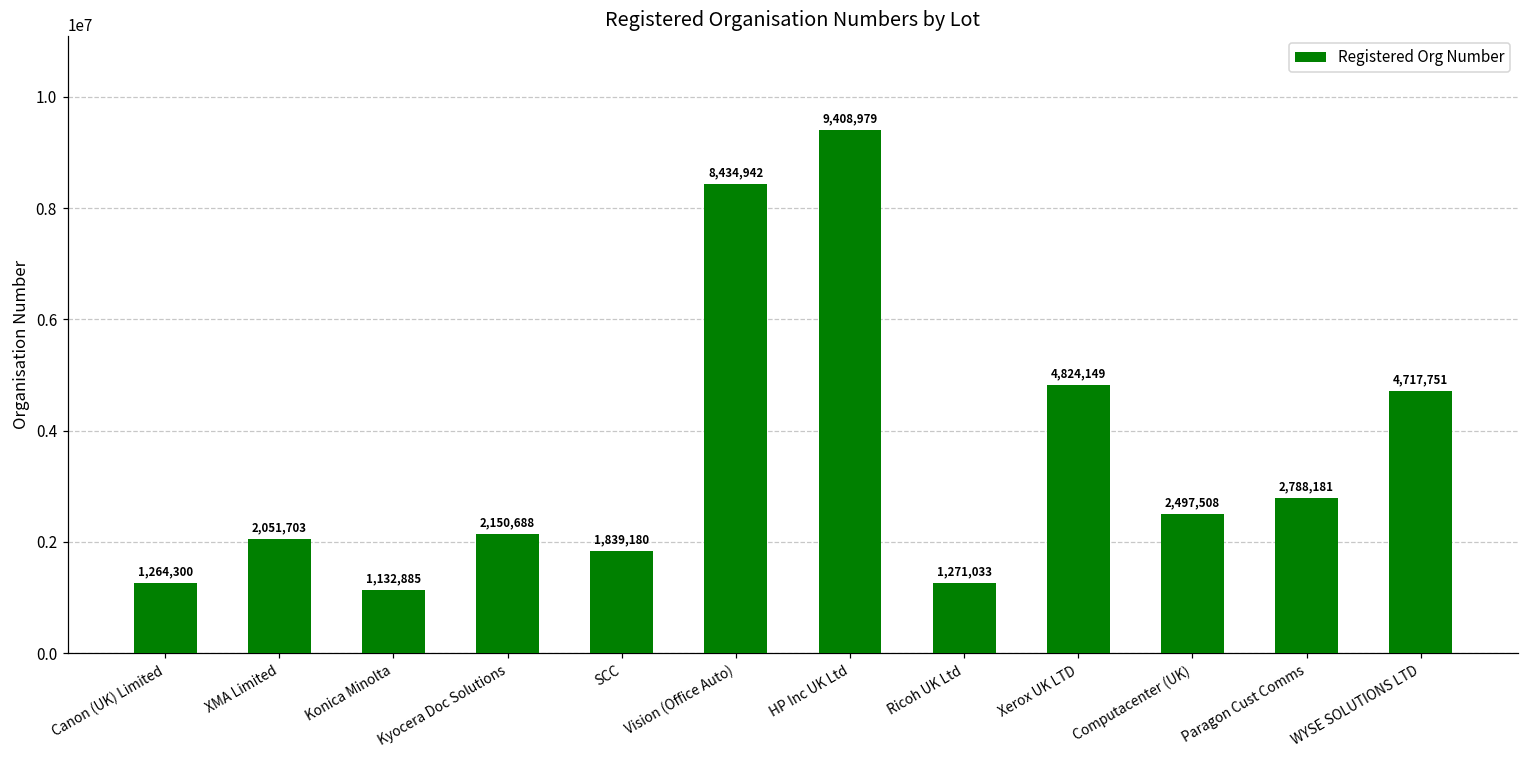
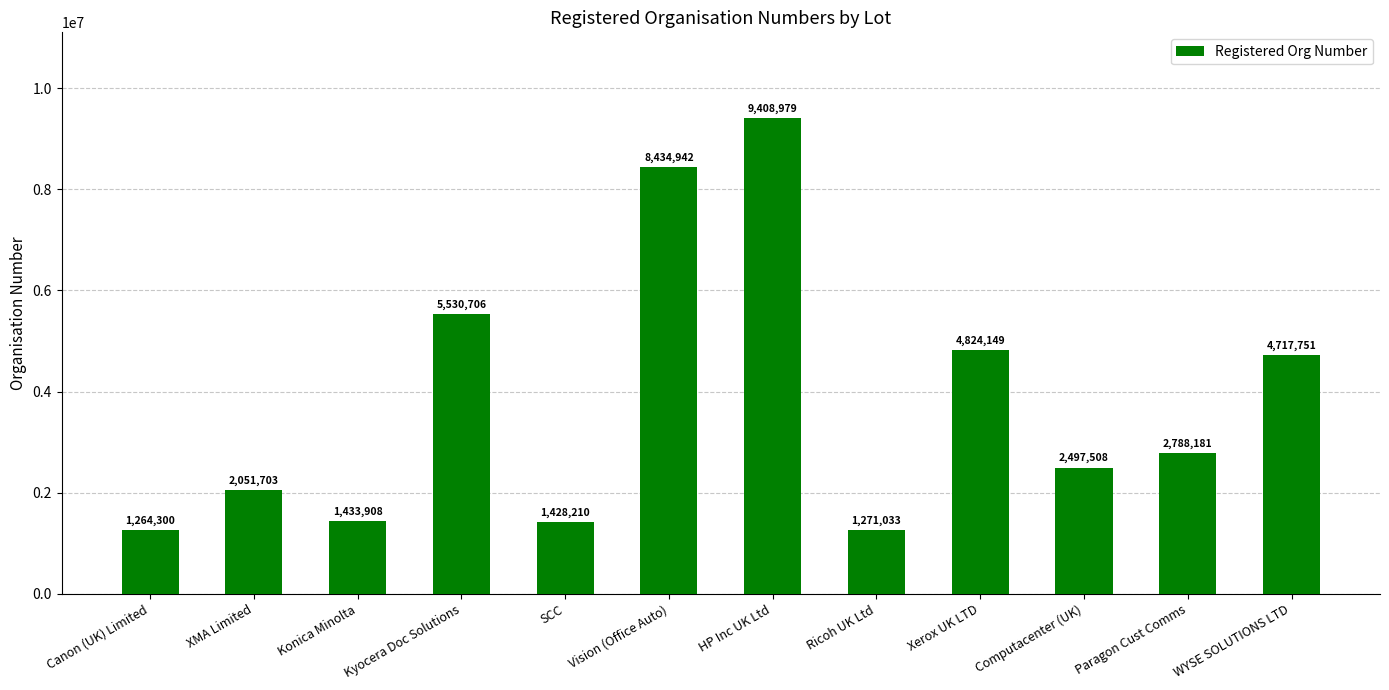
Konica Minolta: 1,132,885 -> 1,433,908
Kyocera Doc Solutions: 2,150,688 -> 5,530,706
SCC: 1,839,180 -> 1,428,210
